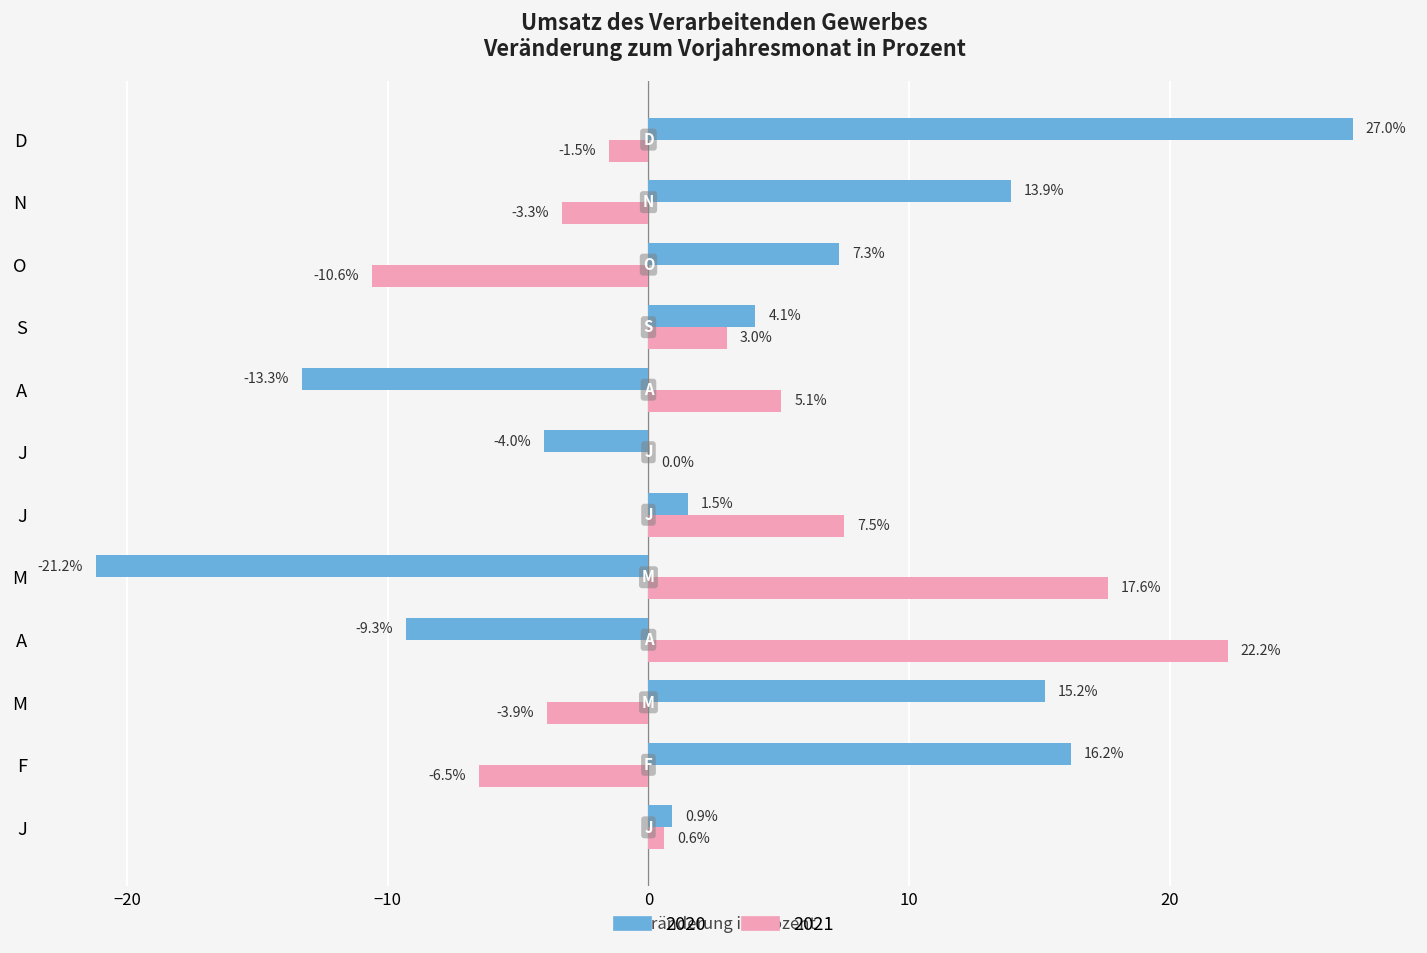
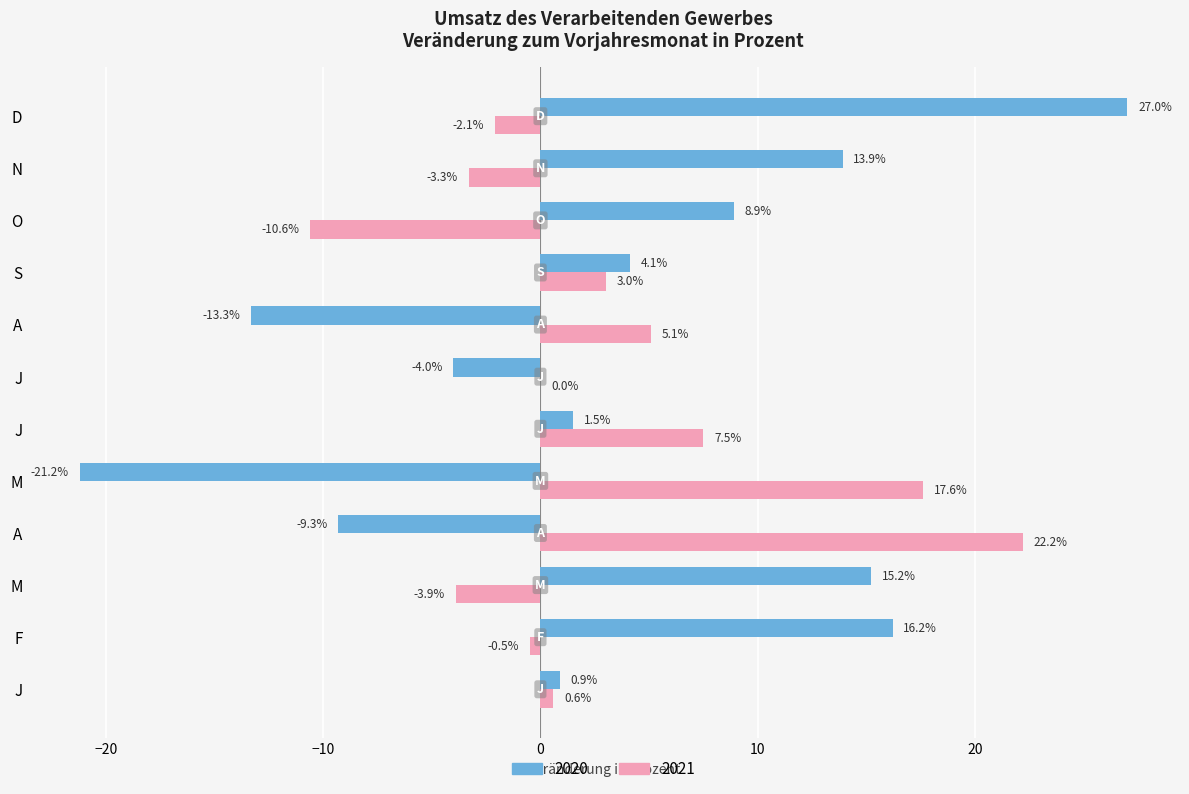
2021, D: -1.5% -> -2.1%
2020, O: 7.3% -> 8.9%
2021, F: -6.5% -> -0.5%
